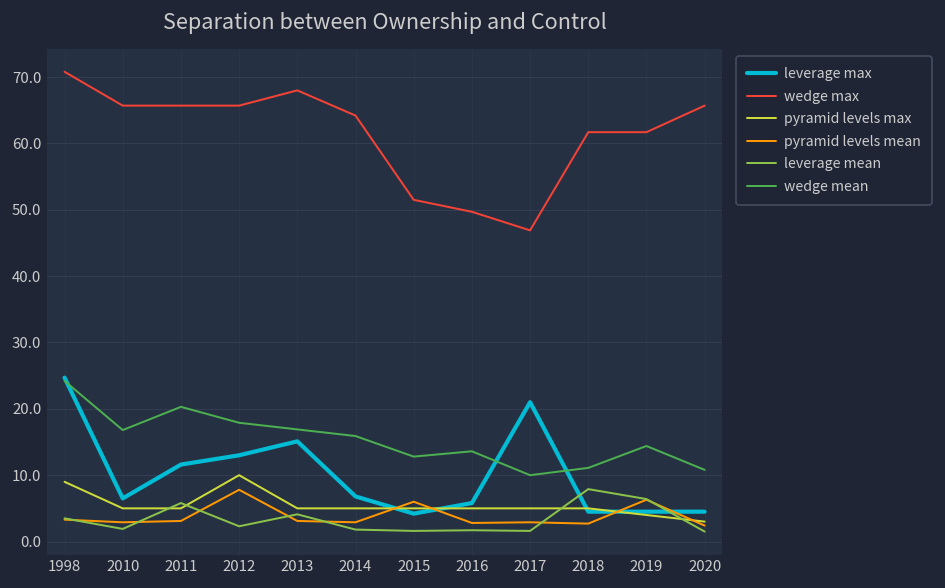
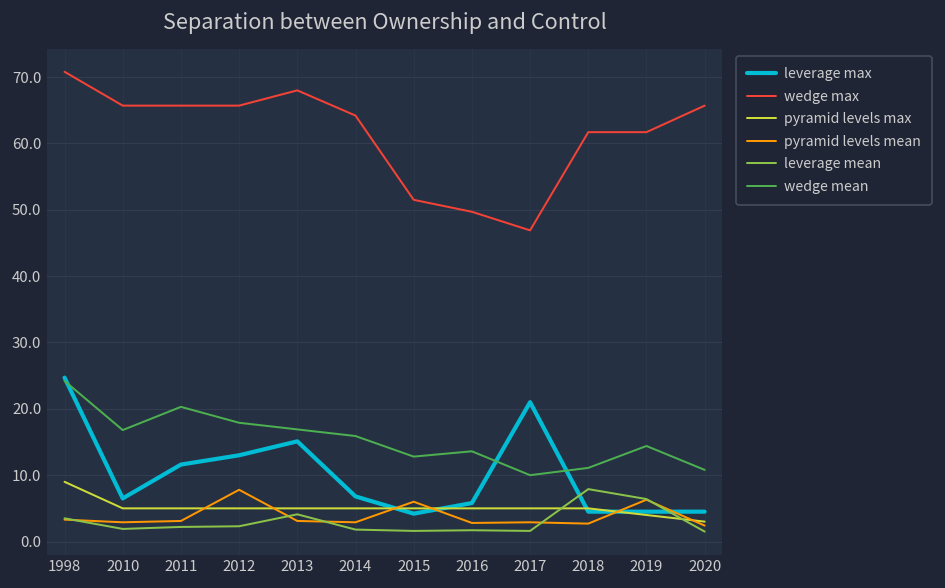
leverage mean, 2011: 6 -> 2
pyramid levels max, 2012: 10 -> 5
